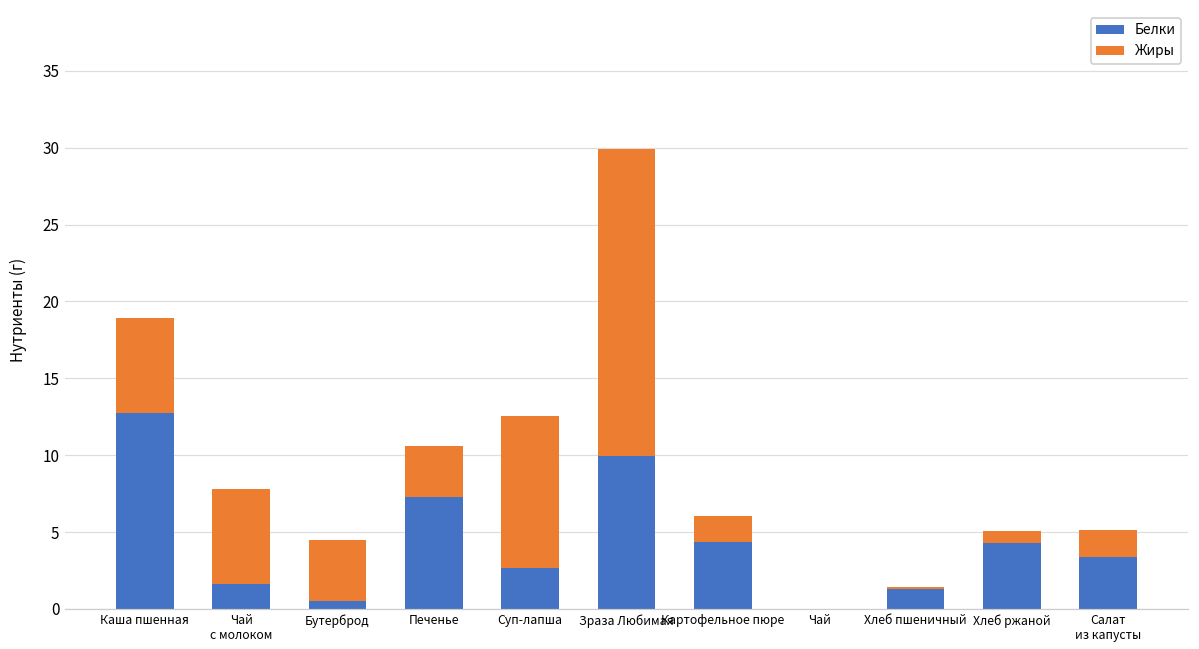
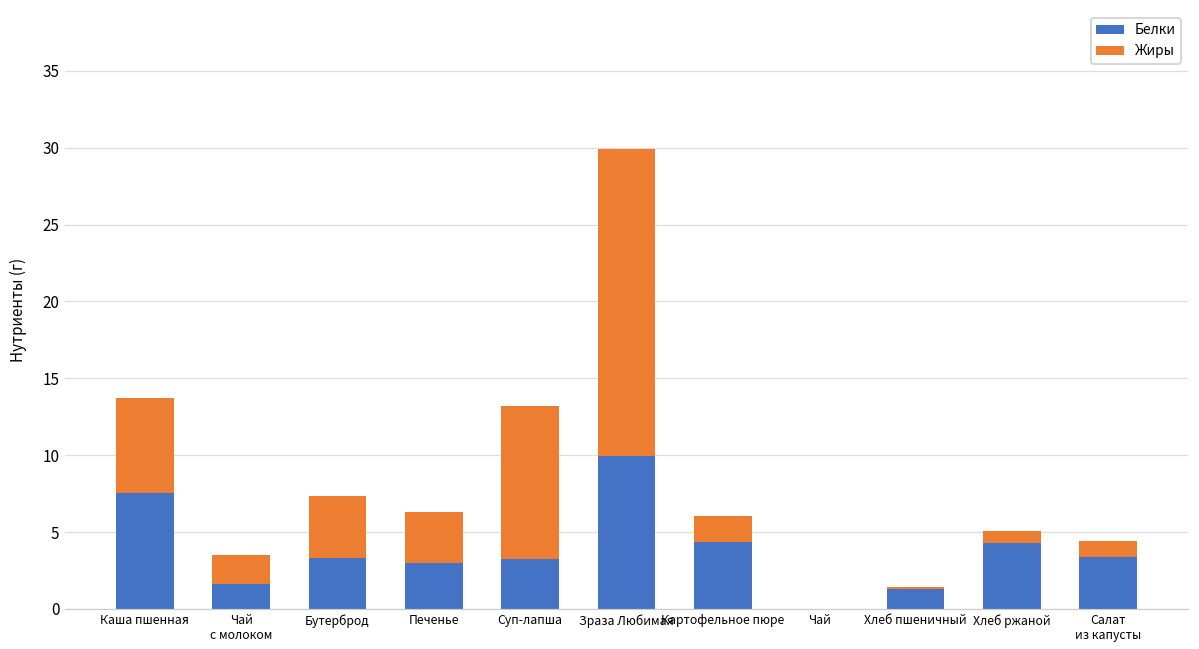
Белки, Каша пшенная: 12.7 -> 7.5
Жиры, Чай с молоком: 6.2 -> 1.9
Белки, Бутерброд: 0.5 -> 3.3
Белки, Печенье: 7.3 -> 3.0
Белки, Суп-лапша: 2.7 -> 3.3
Жиры, Салат из капусты: 1.7 -> 1.0
